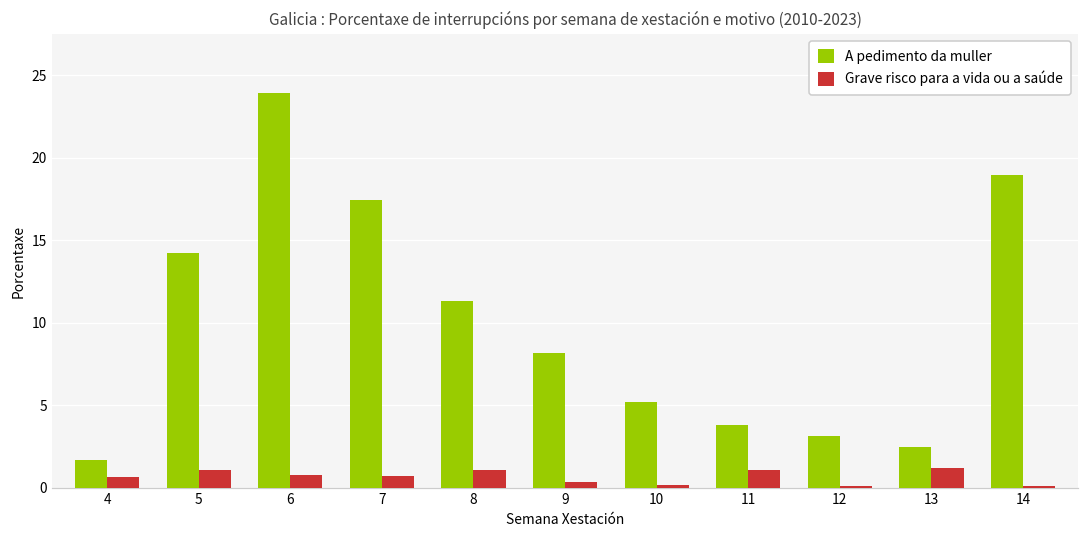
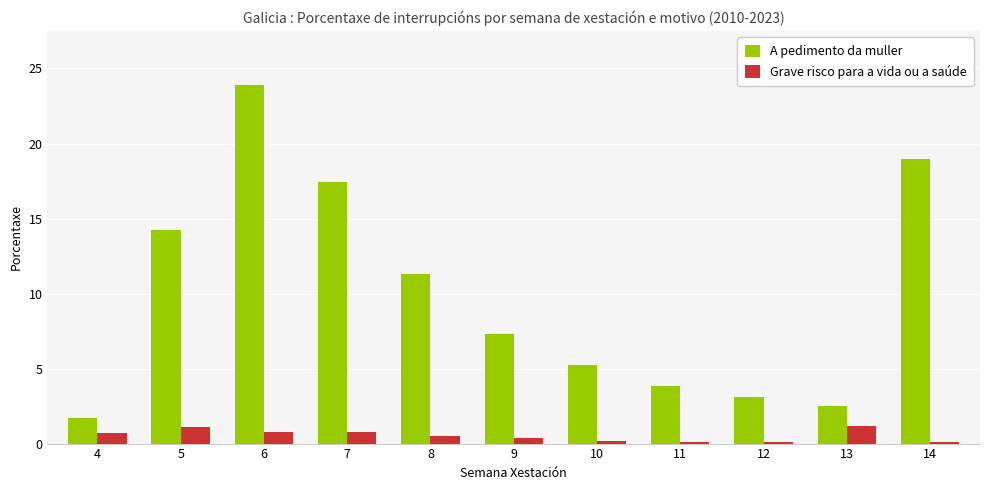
Grave risco para a vida ou a saúde, 8: 1.1 -> 0.5
A pedimento da muller, 9: 8.2 -> 7.3
Grave risco para a vida ou a saúde, 11: 1.1 -> 0.1
